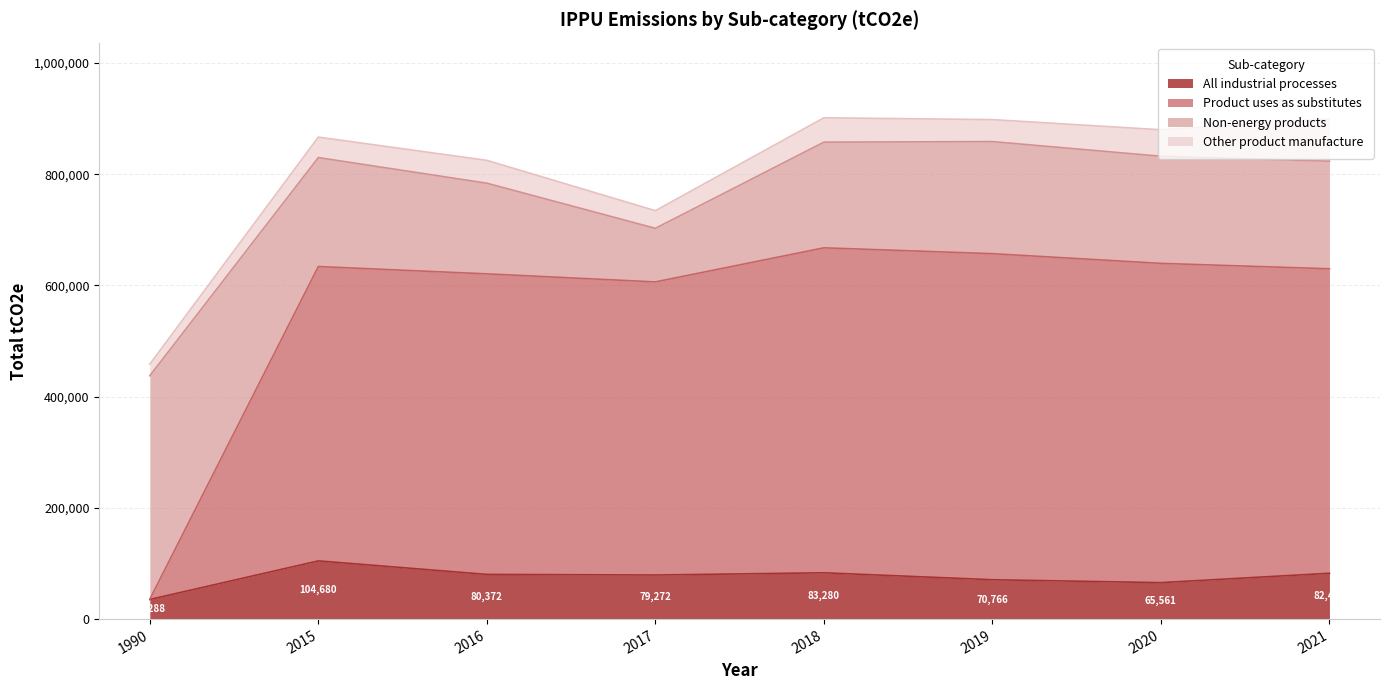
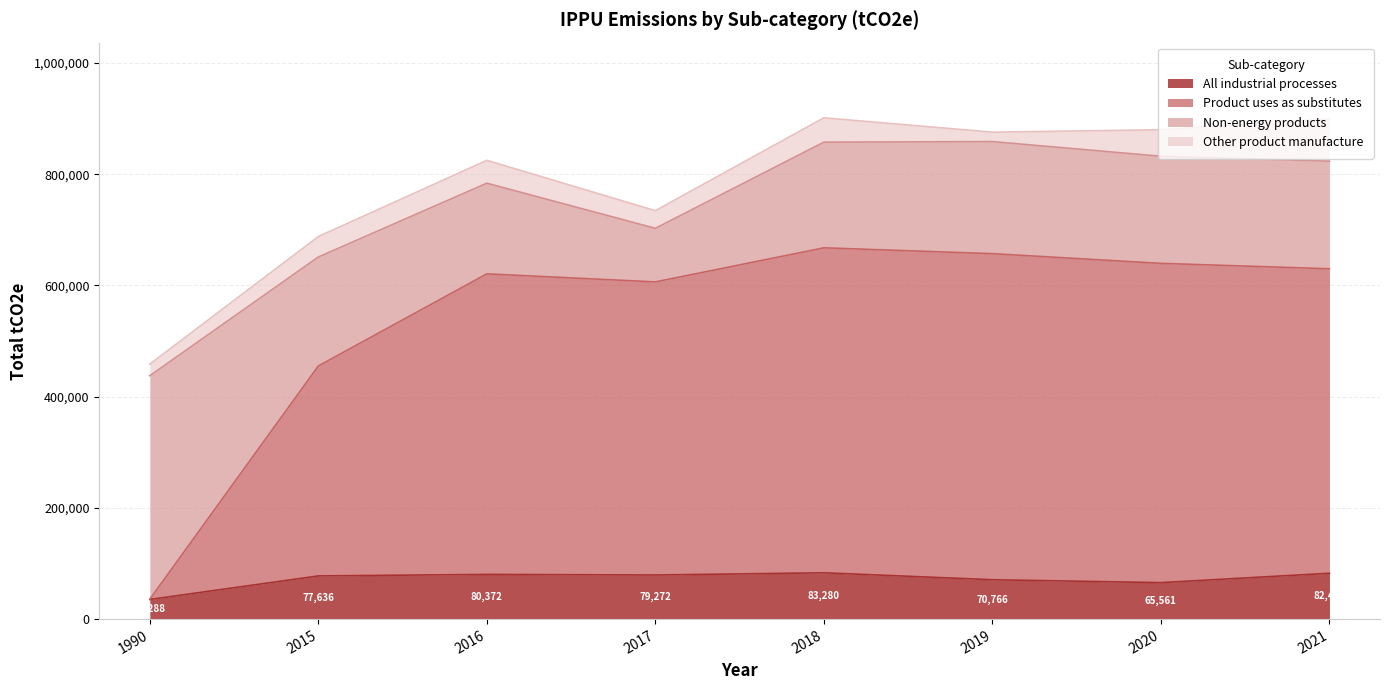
All industrial processes, 2015: 104,680 -> 77,636
Product uses as substitutes, 2015: 530,000 -> 380,000
Other product manufacture, 2019: 40,000 -> 20,000
